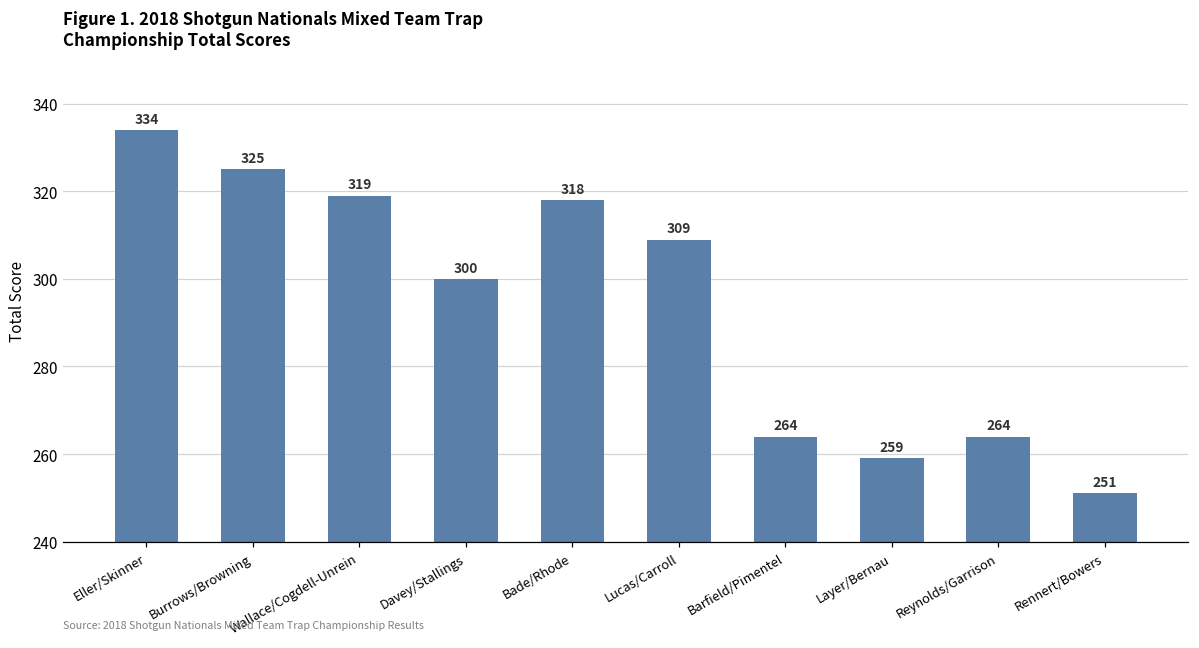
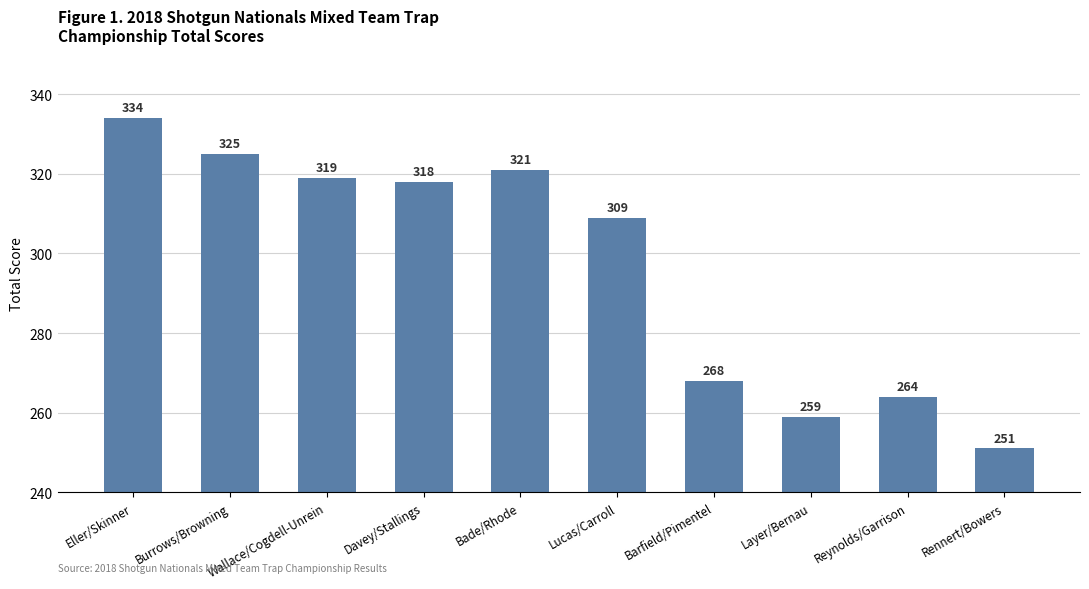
Davey/Stallings: 300 -> 318
Bade/Rhode: 318 -> 321
Barfield/Pimentel: 264 -> 268
